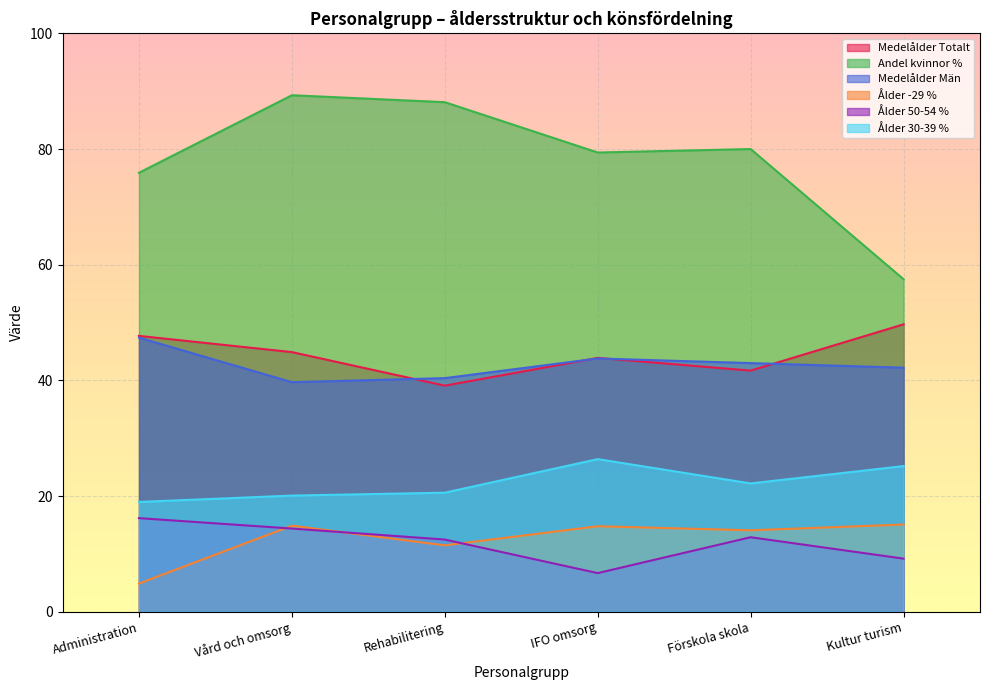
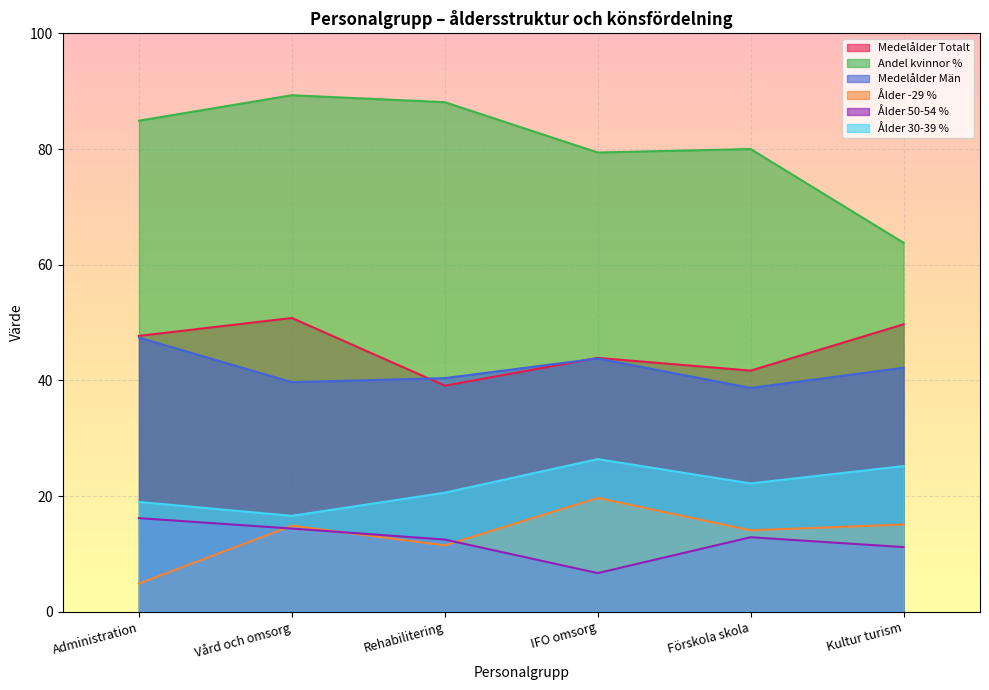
Andel kvinnor %, Administration: 76 -> 85
Medelålder Totalt, Vård och omsorg: 45 -> 51
Ålder 30-39 %, Vård och omsorg: 20 -> 17
Ålder -29 %, IFO omsorg: 15 -> 20
Medelålder Män, Förskola skola: 43 -> 39
Andel kvinnor %, Kultur turism: 58 -> 64
Ålder 50-54 %, Kultur turism: 9 -> 11
